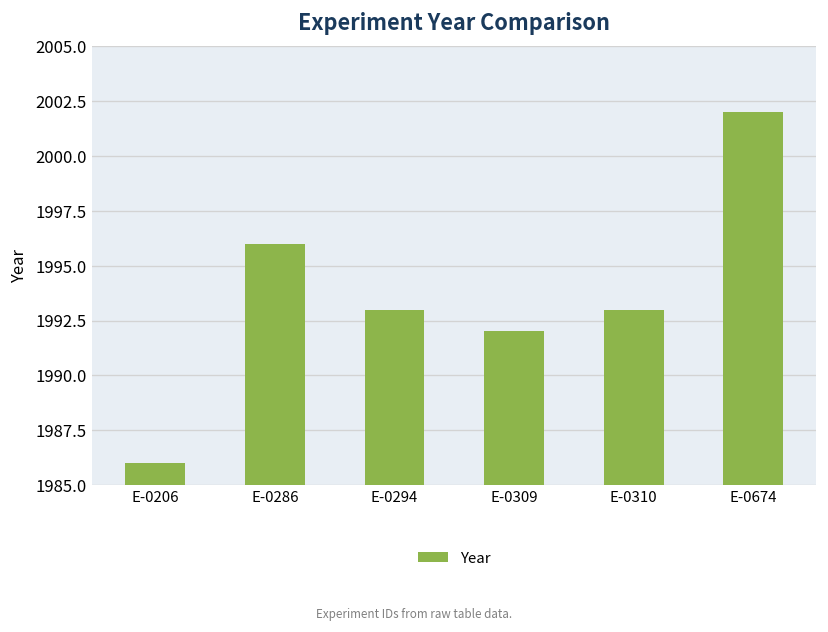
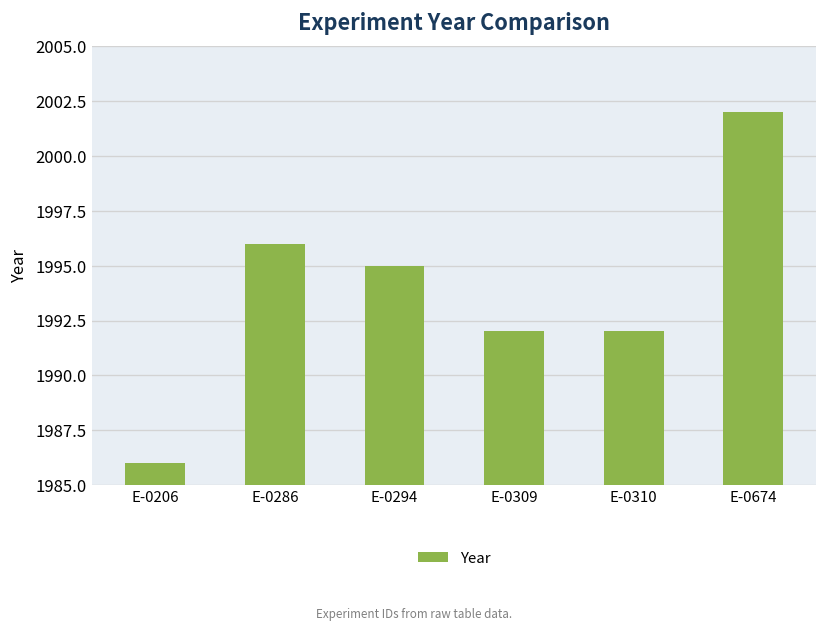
E-0294: 1993 -> 1995
E-0310: 1993 -> 1992
